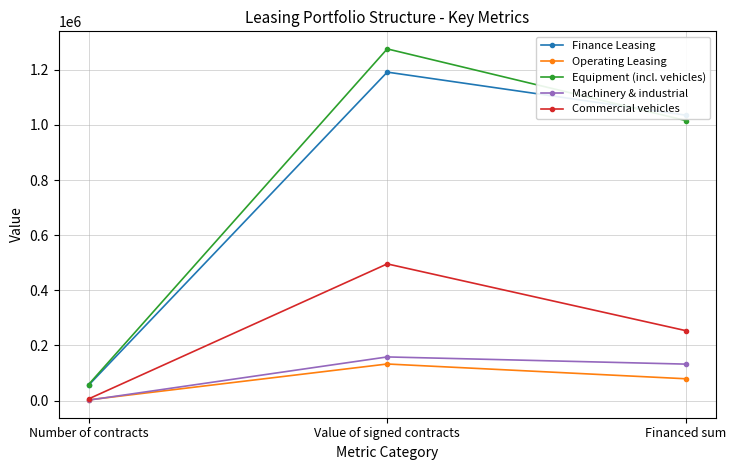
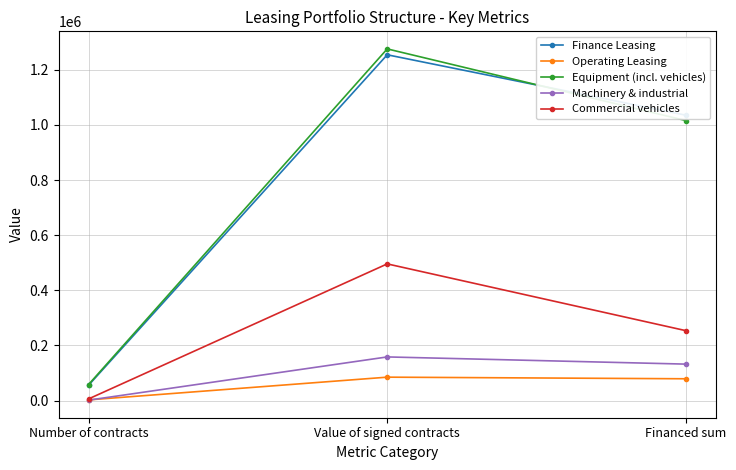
Finance Leasing, Value of signed contracts: 1190000 -> 1250000
Operating Leasing, Value of signed contracts: 130000 -> 90000
